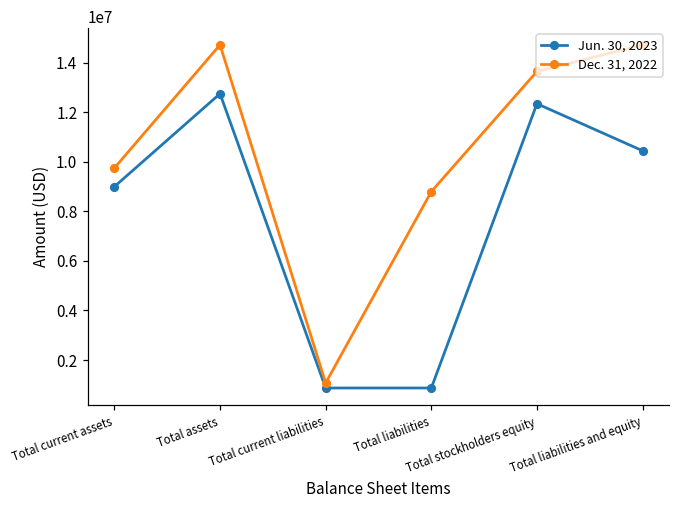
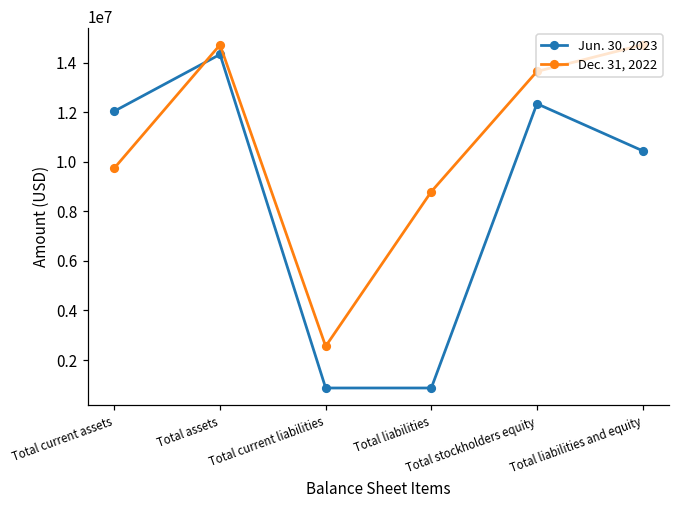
Jun. 30, 2023, Total current assets: 9000000 -> 12000000
Jun. 30, 2023, Total assets: 12700000 -> 14300000
Dec. 31, 2022, Total current liabilities: 1100000 -> 2600000
